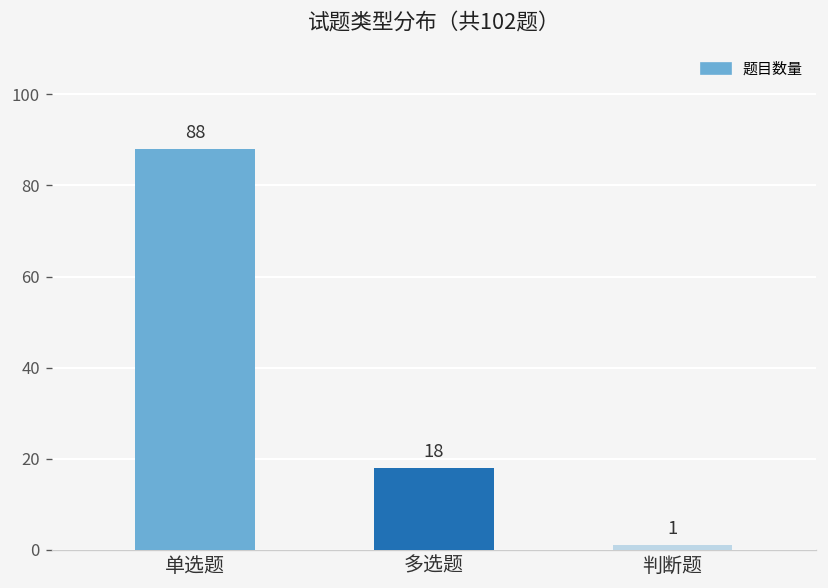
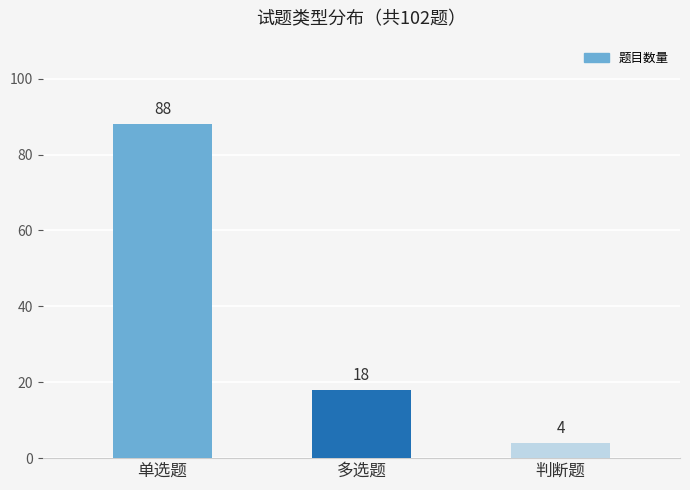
判断题: 1 -> 4
